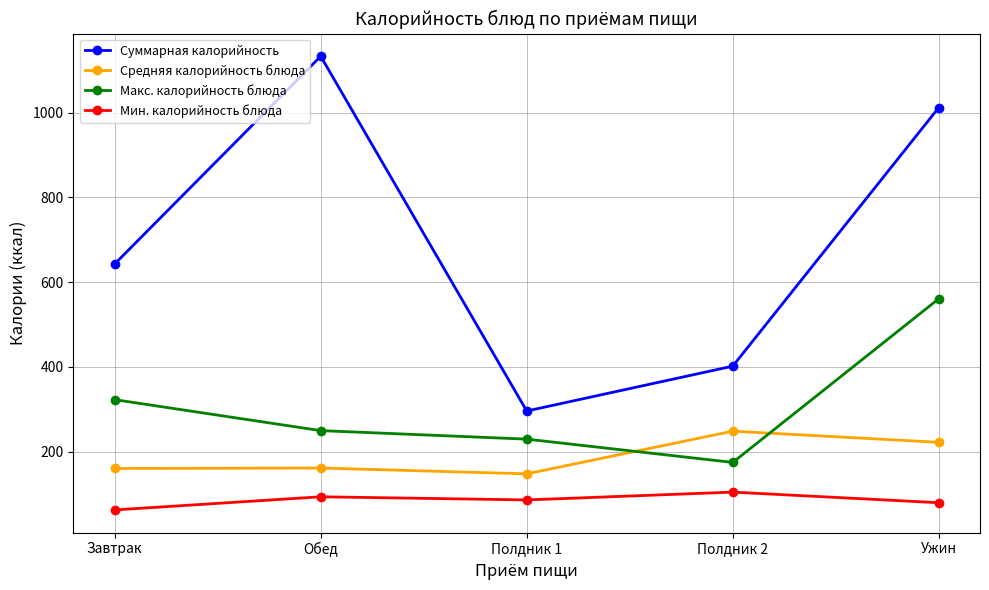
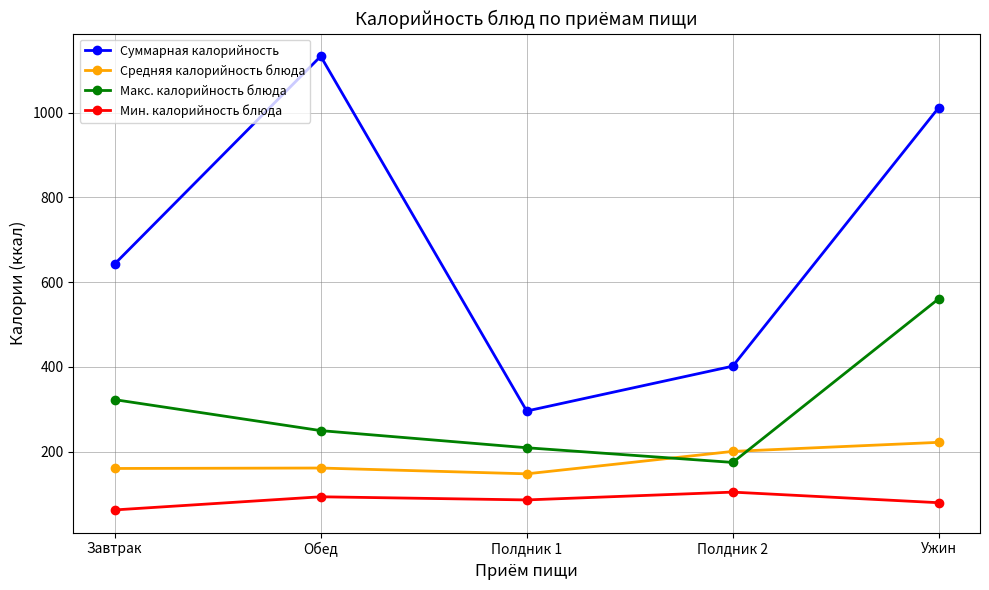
Макс. калорийность блюда, Полдник 1: 230 -> 210
Средняя калорийность блюда, Полдник 2: 250 -> 200
